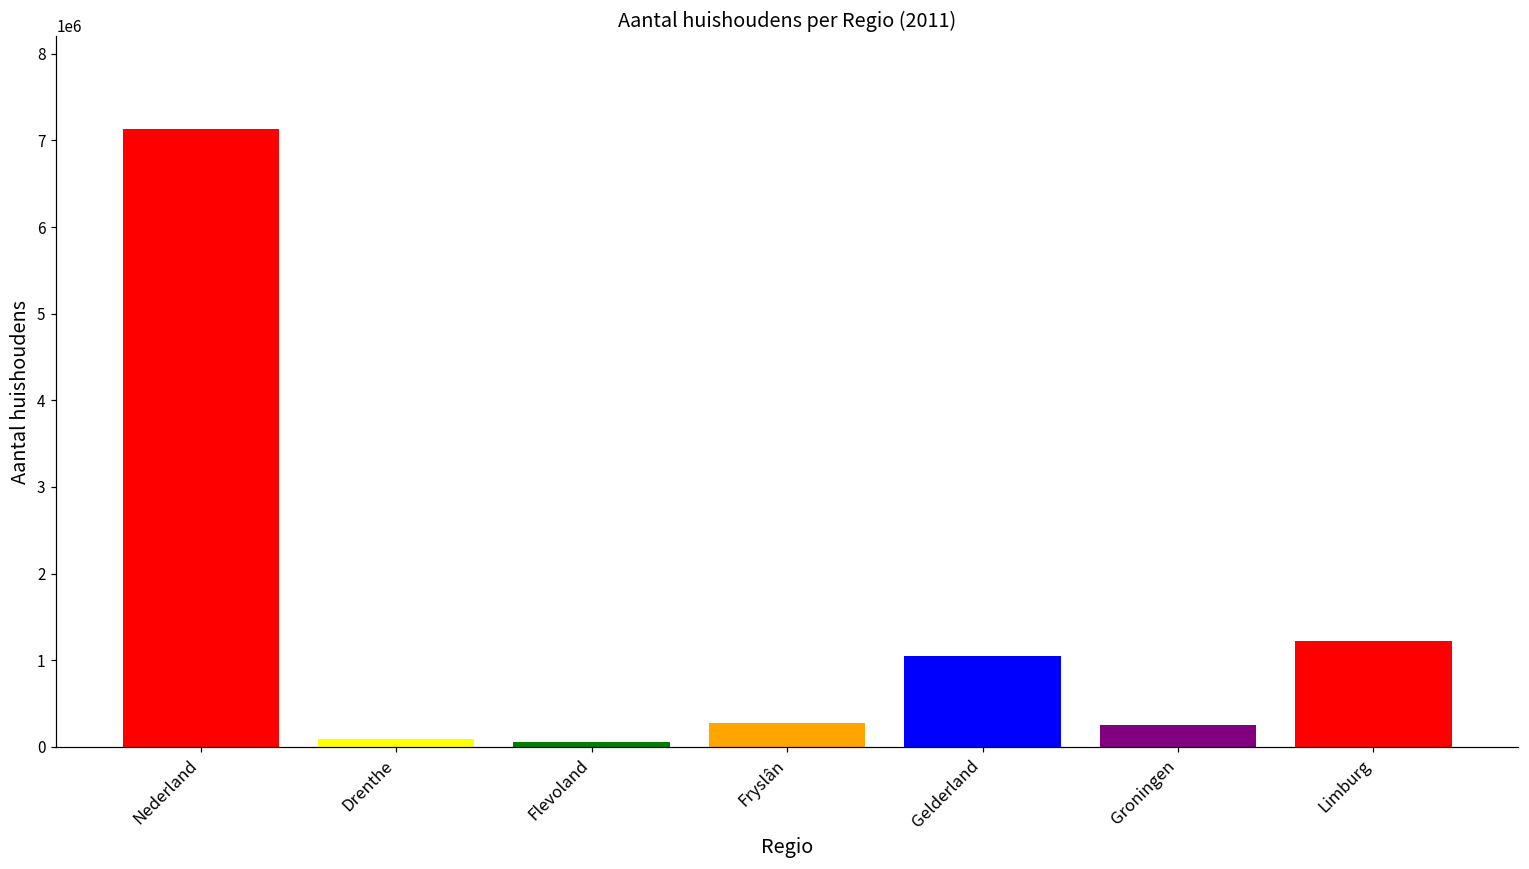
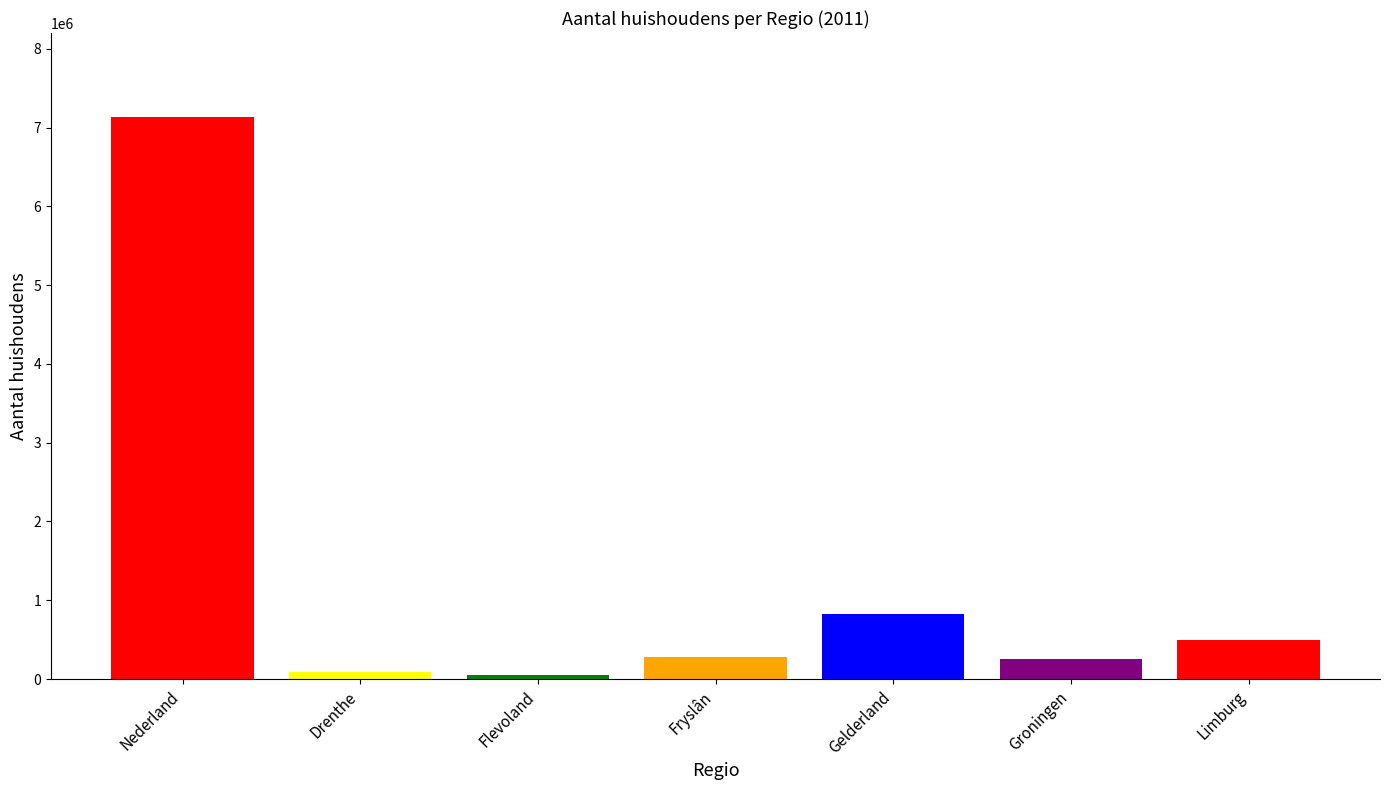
Gelderland: 1000000 -> 800000
Limburg: 1200000 -> 500000
